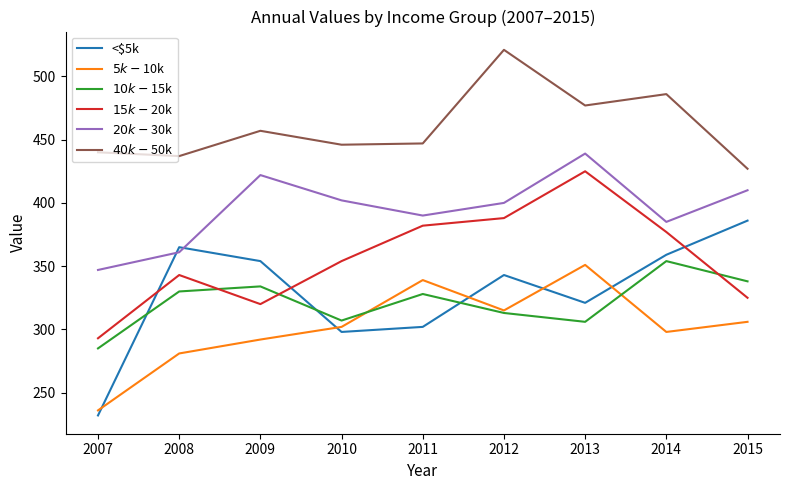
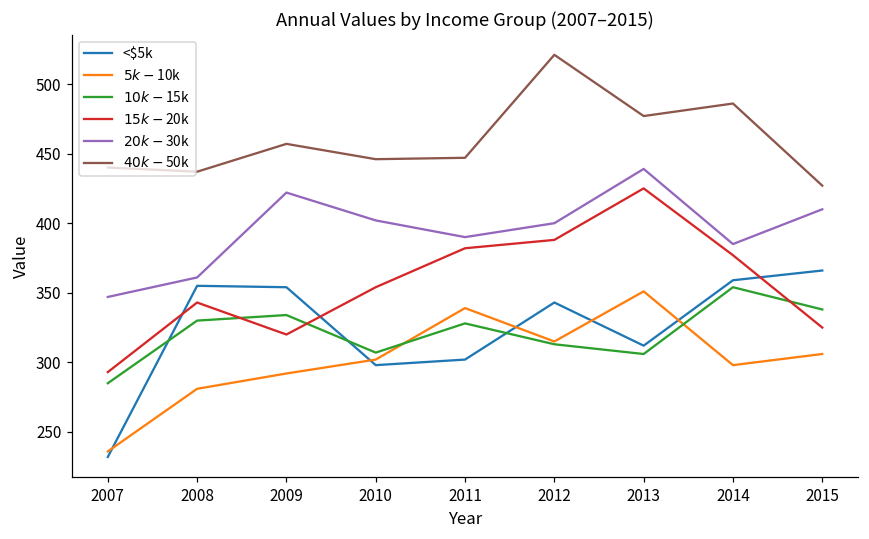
<$5k, 2008: 365 -> 355
<$5k, 2013: 321 -> 312
<$5k, 2015: 386 -> 366
